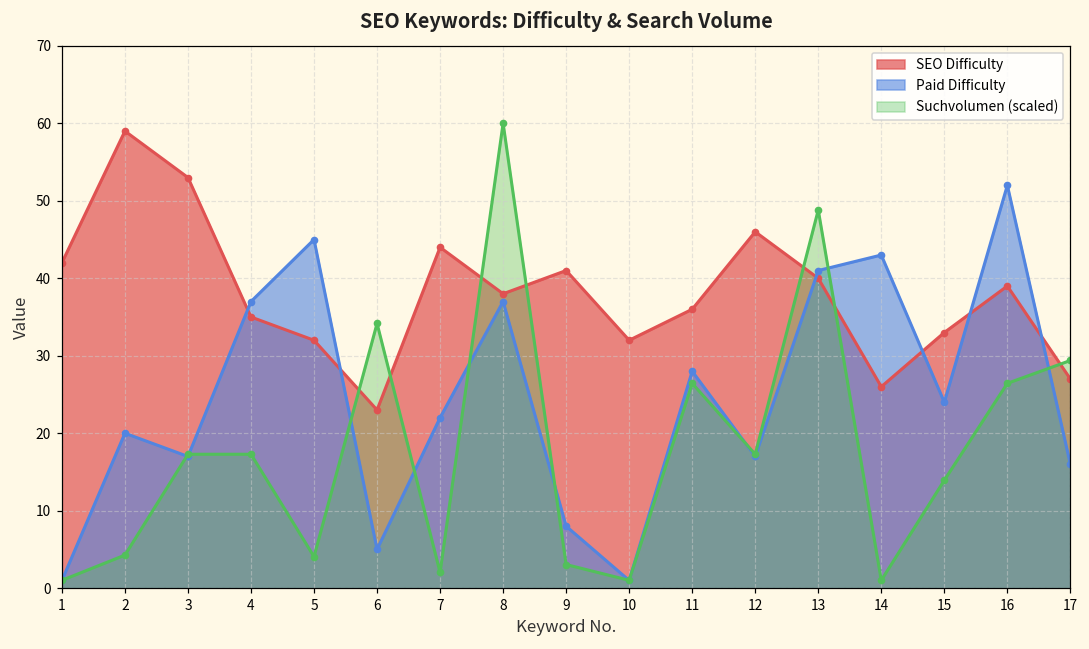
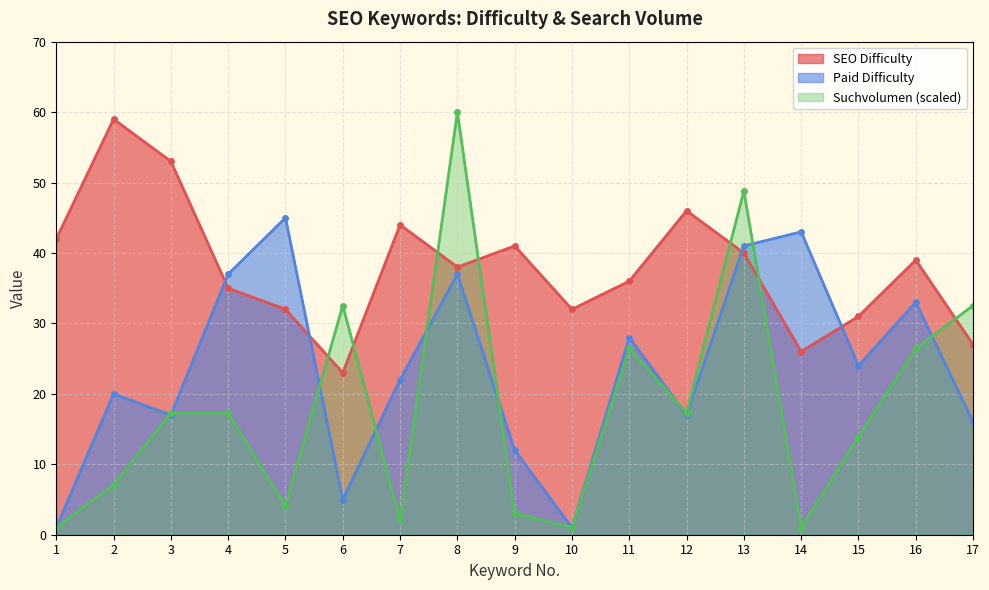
Suchvolumen (scaled), 2: 4 -> 7
Suchvolumen (scaled), 6: 34 -> 33
Paid Difficulty, 9: 8 -> 12
SEO Difficulty, 15: 33 -> 31
Paid Difficulty, 16: 52 -> 33
Suchvolumen (scaled), 17: 29 -> 33
